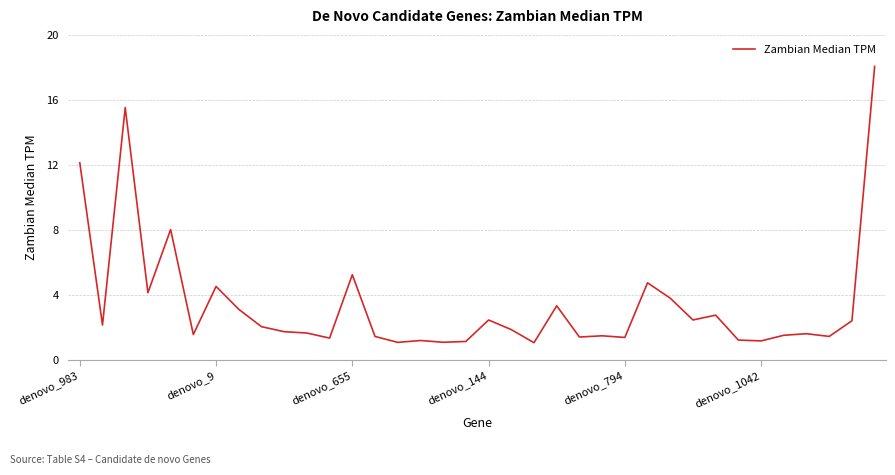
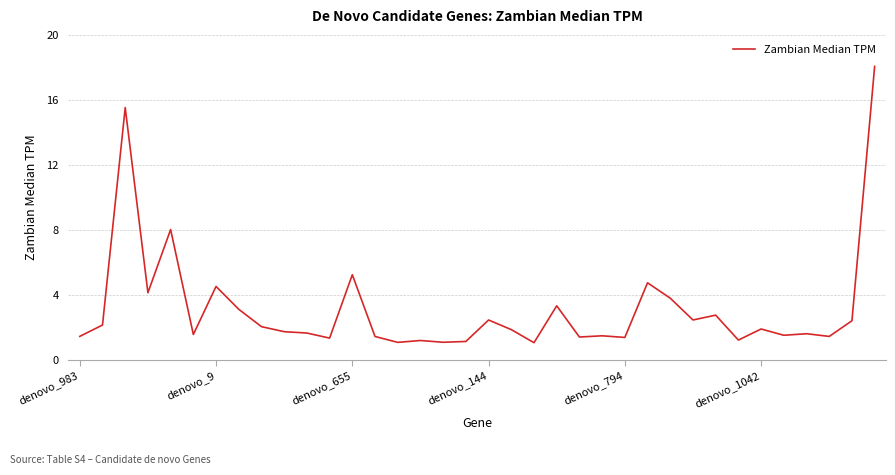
denovo_983: 12.1 -> 1.4
denovo_1042: 1.1 -> 1.9
